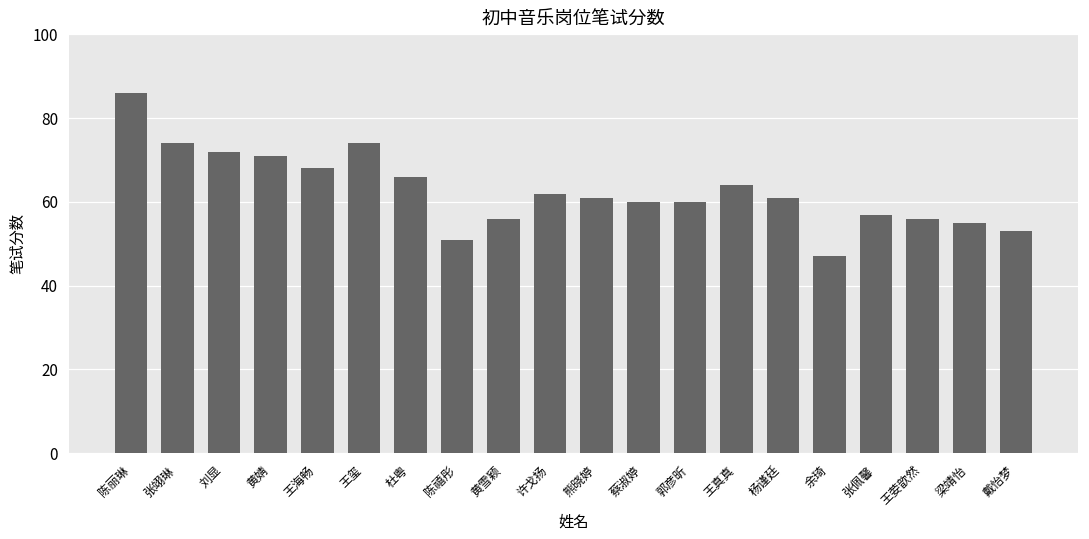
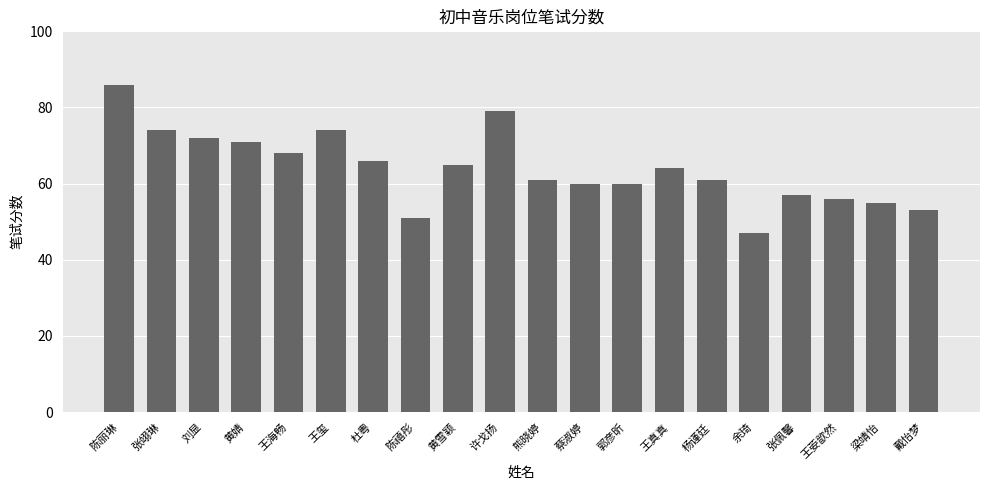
黄雪颖: 56 -> 65
许戈扬: 62 -> 79
